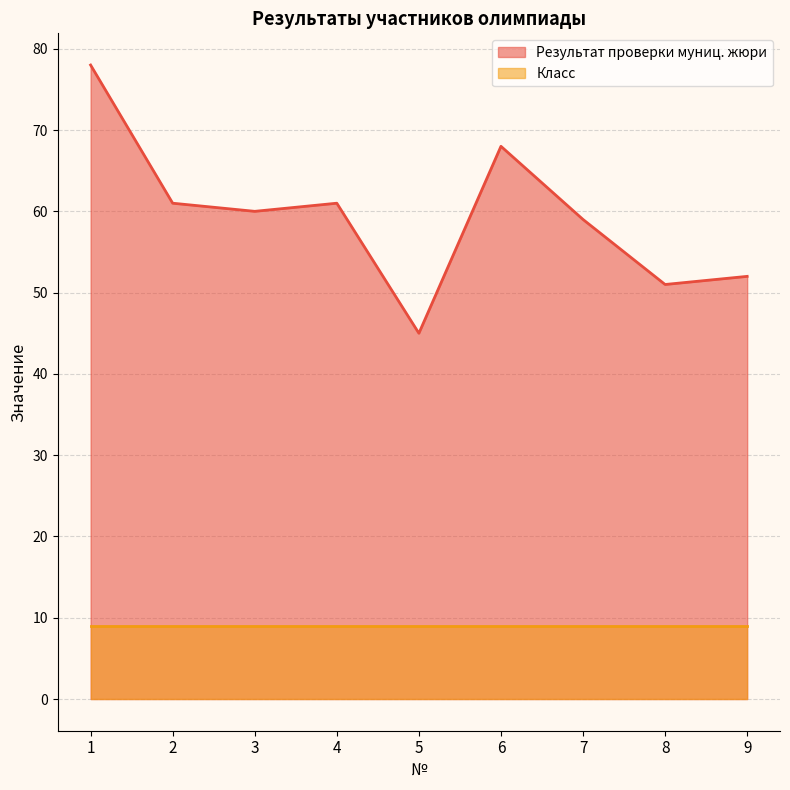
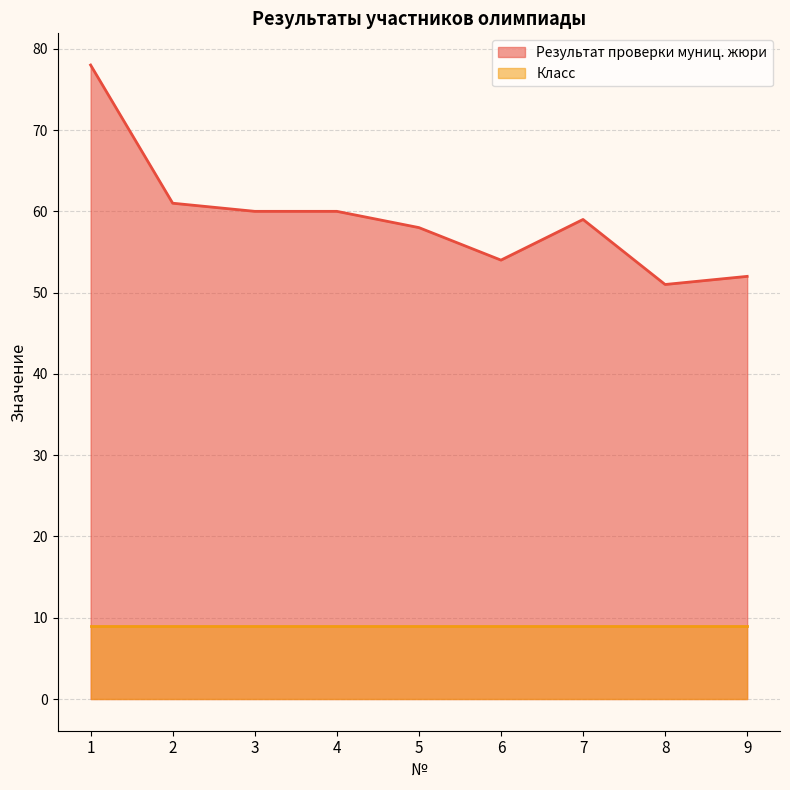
Результат проверки муниц. жюри, 4: 61 -> 60
Результат проверки муниц. жюри, 5: 45 -> 58
Результат проверки муниц. жюри, 6: 68 -> 54
